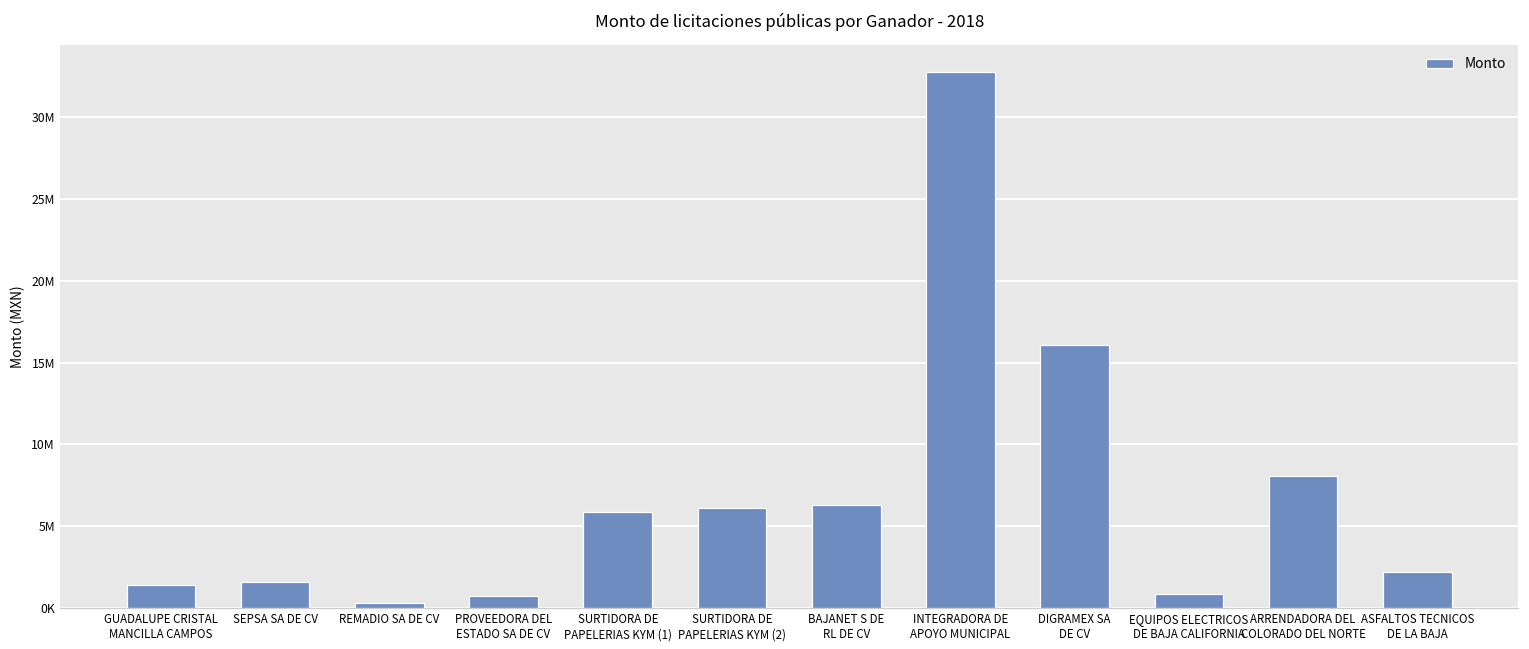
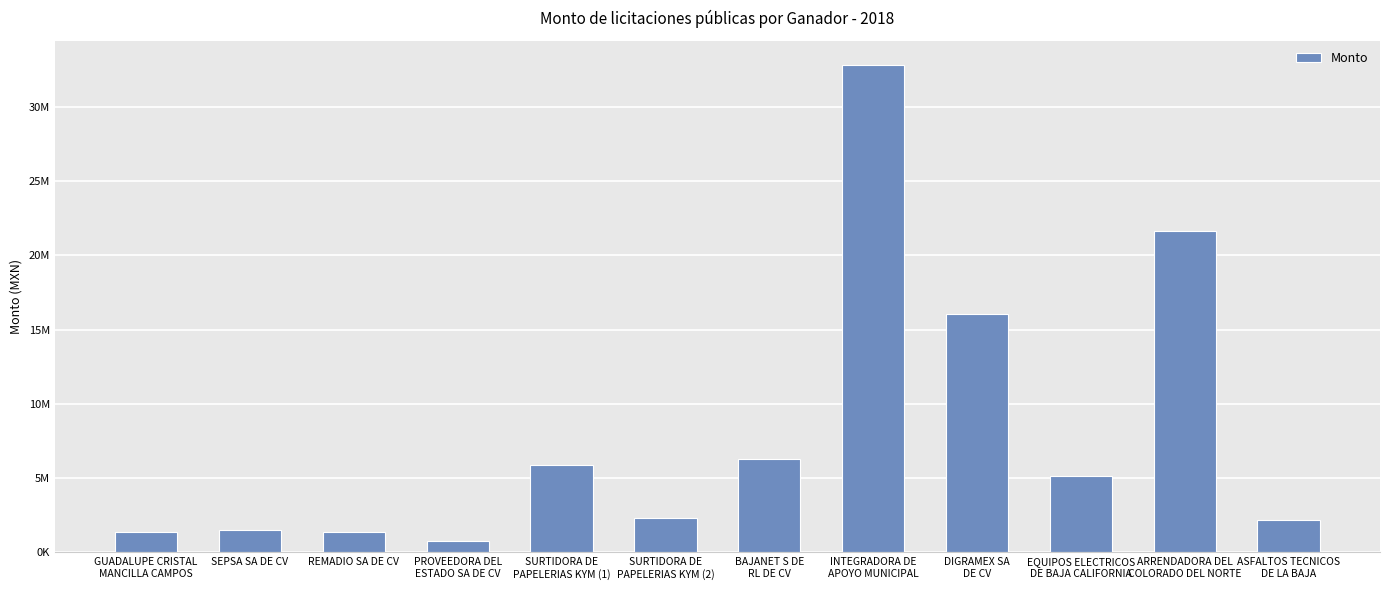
REMADIO SA DE CV: 300000 -> 1400000
SURTIDORA DE PAPELERIAS KYM (2): 6100000 -> 2300000
EQUIPOS ELECTRICOS DE BAJA CALIFORNIA: 800000 -> 5200000
ARRENDADORA DEL COLORADO DEL NORTE: 8100000 -> 21600000
